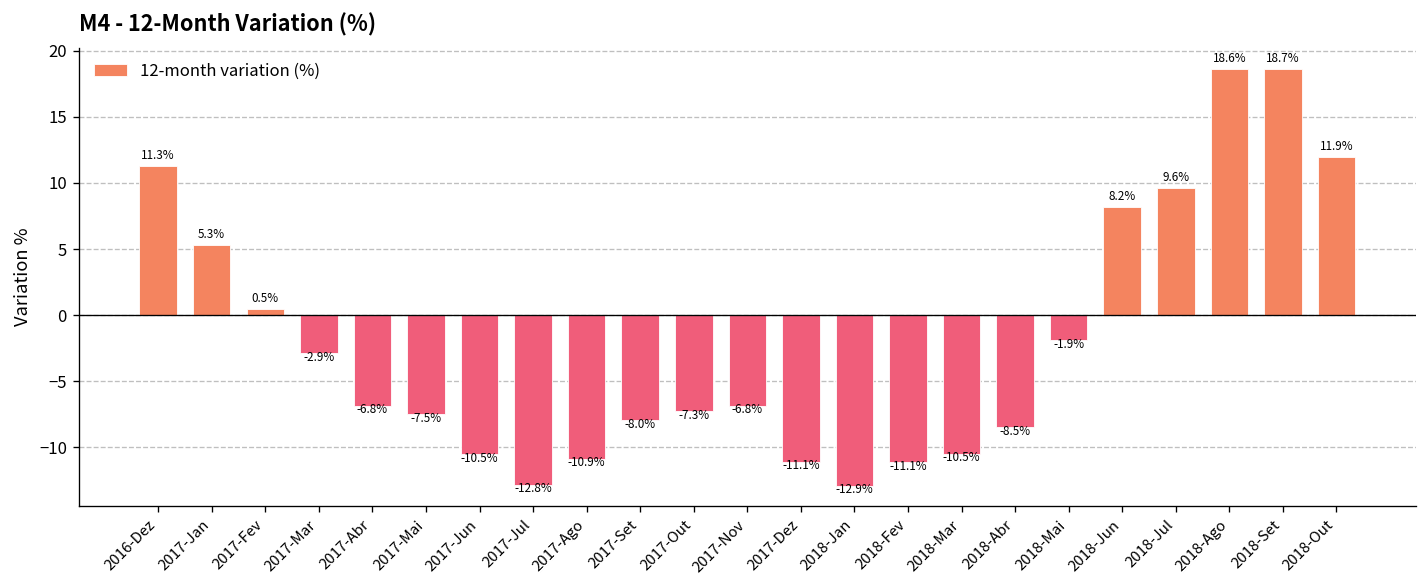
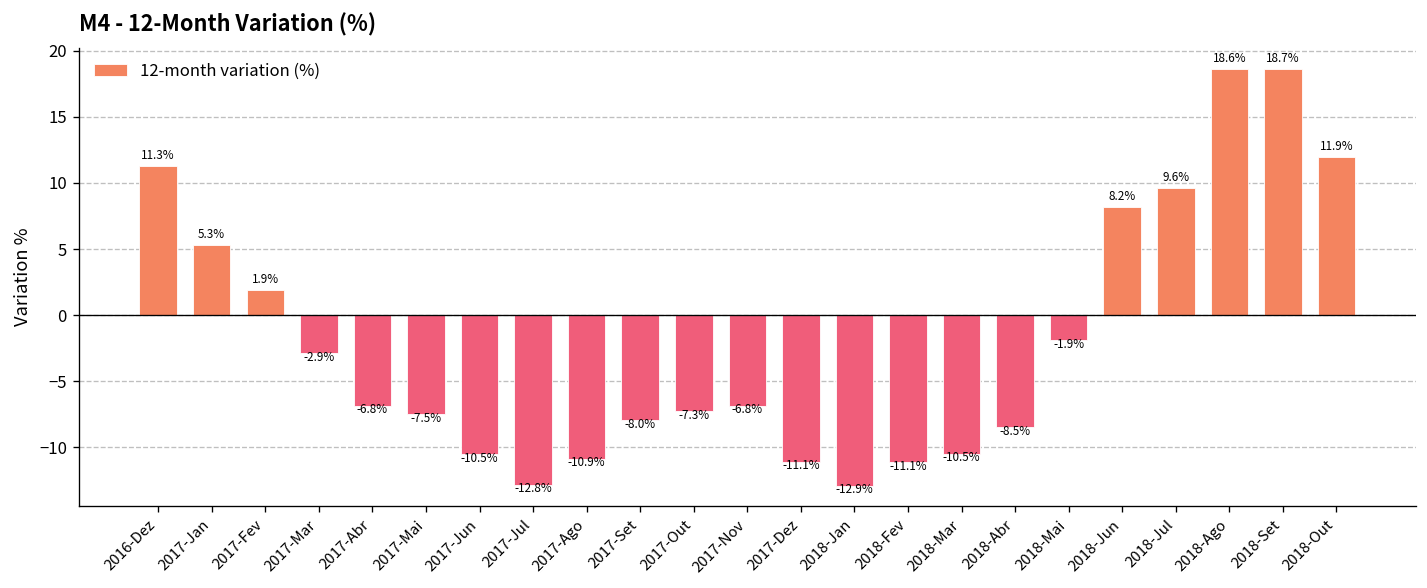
2017-Fev: 0.5% -> 1.9%
